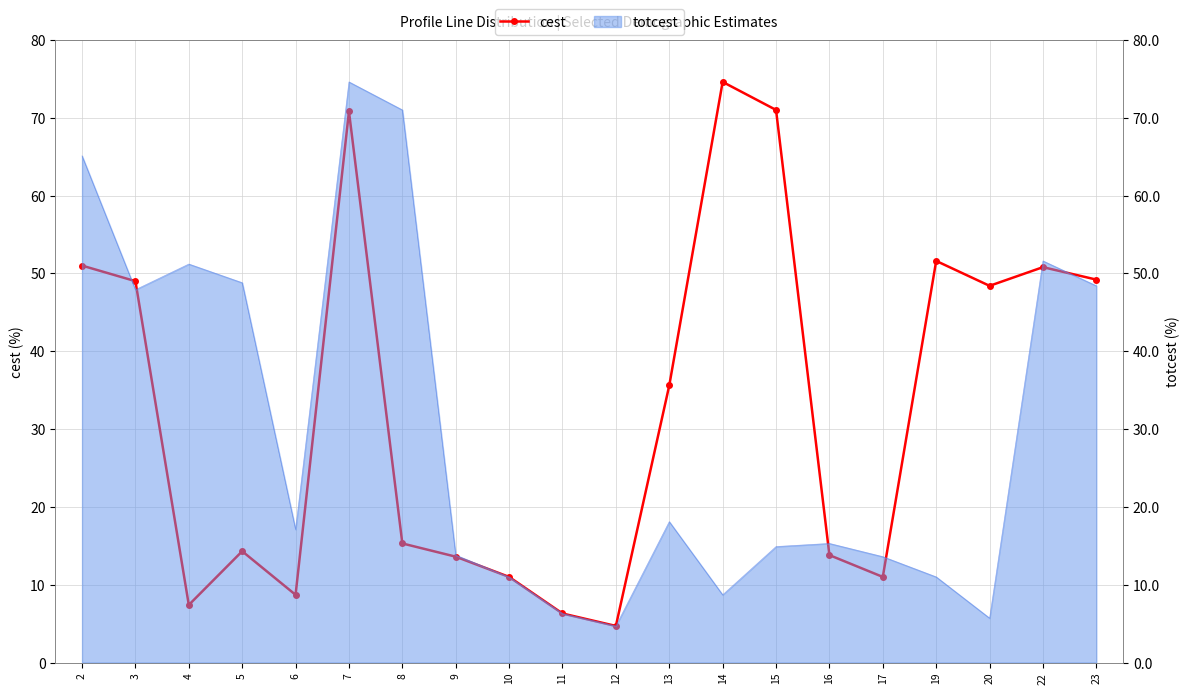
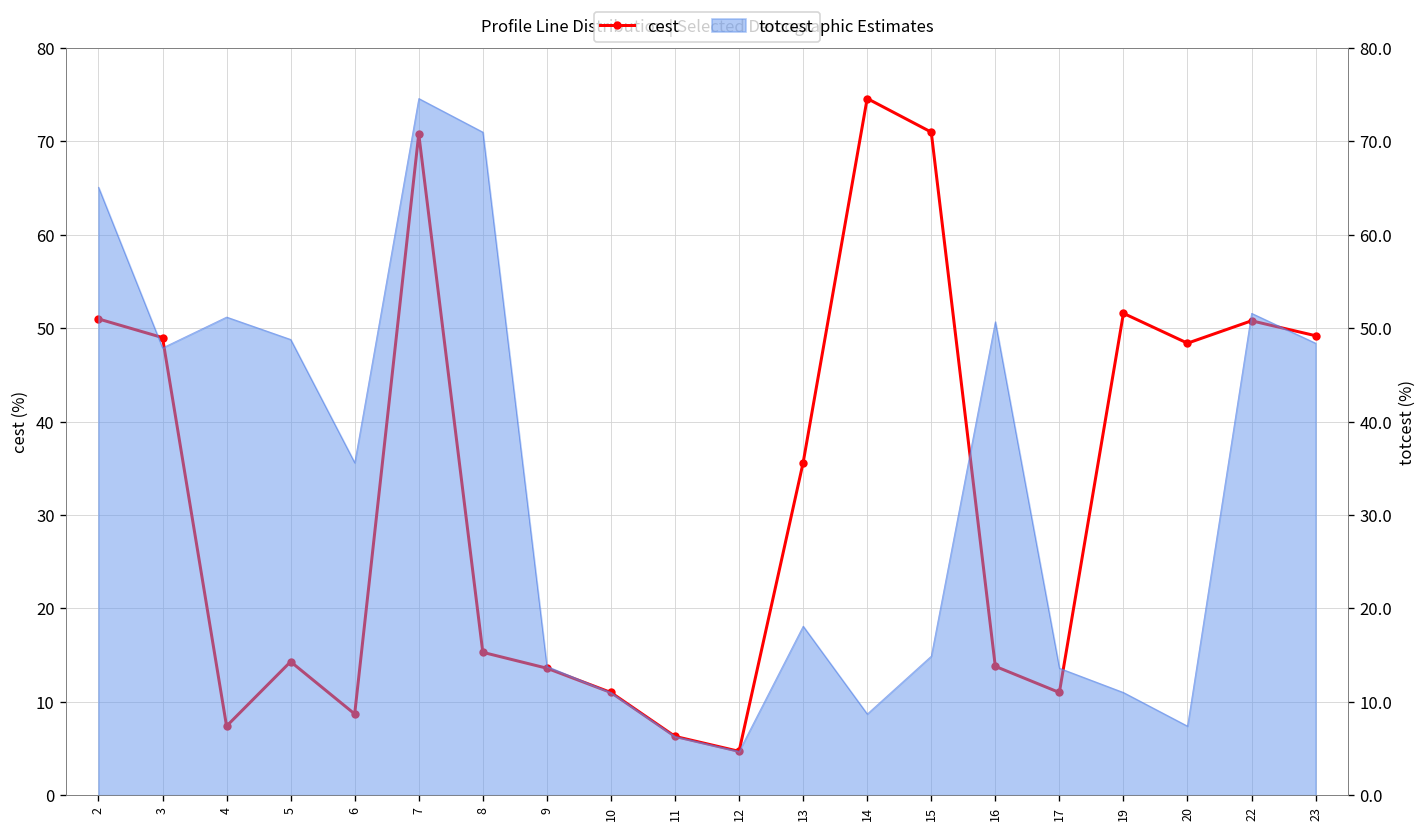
totcest, 6: 17 -> 36
totcest, 16: 15 -> 51
totcest, 20: 6 -> 7
